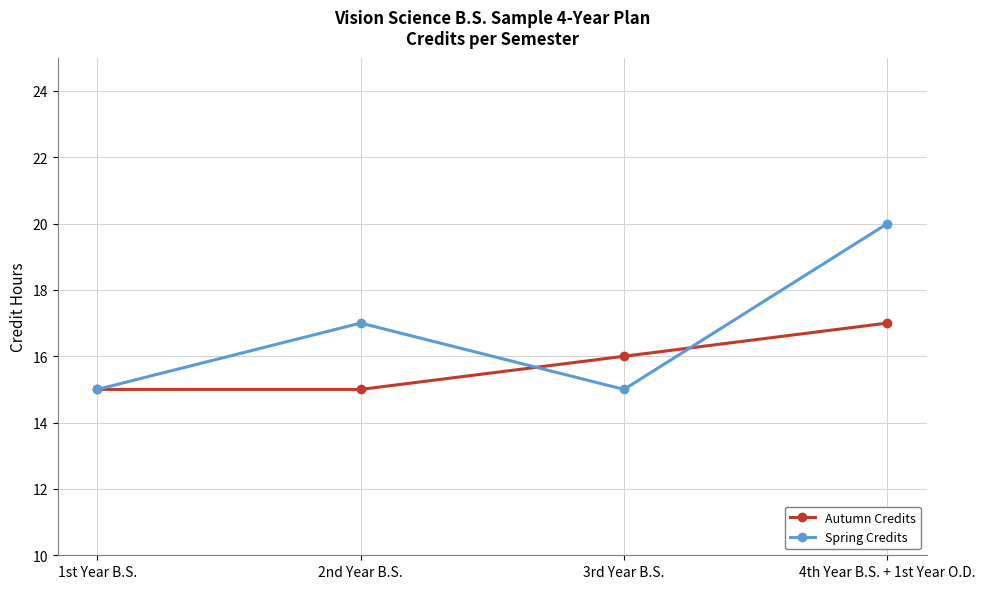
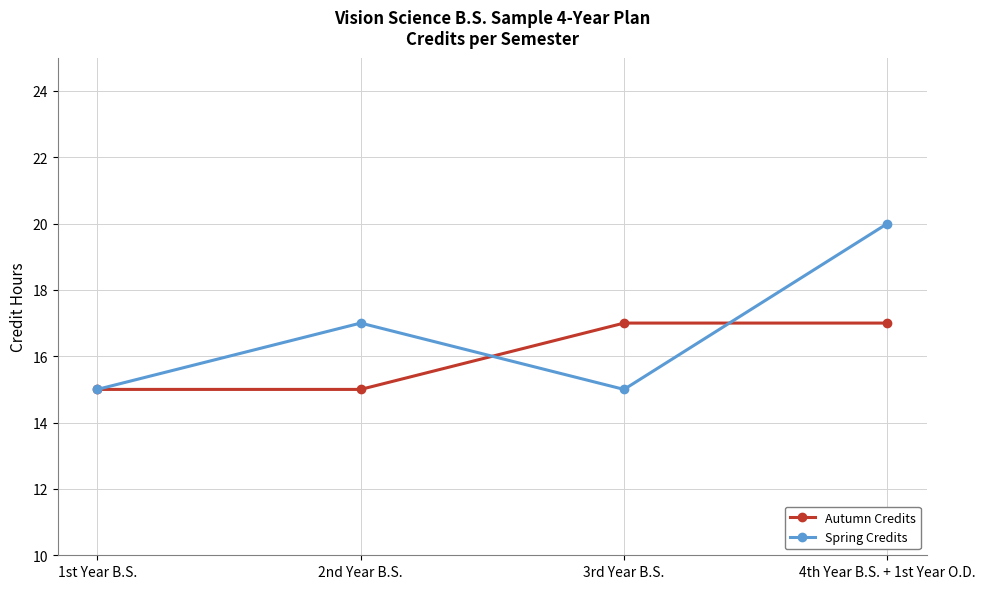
Autumn Credits, 3rd Year B.S.: 16 -> 17
